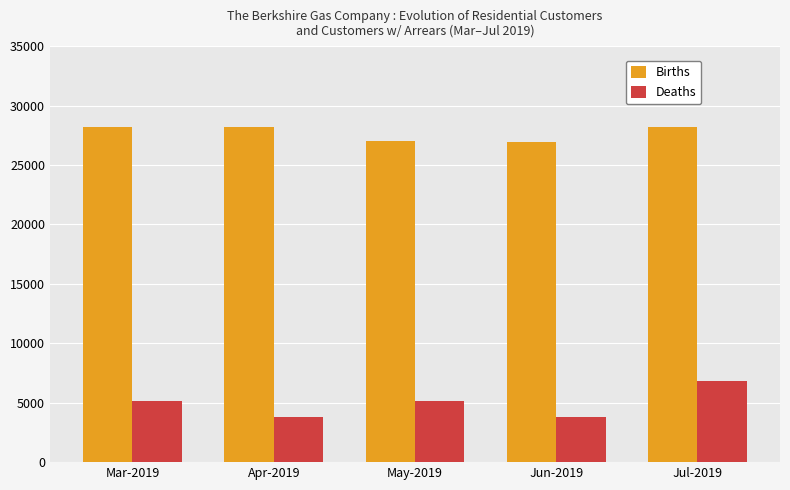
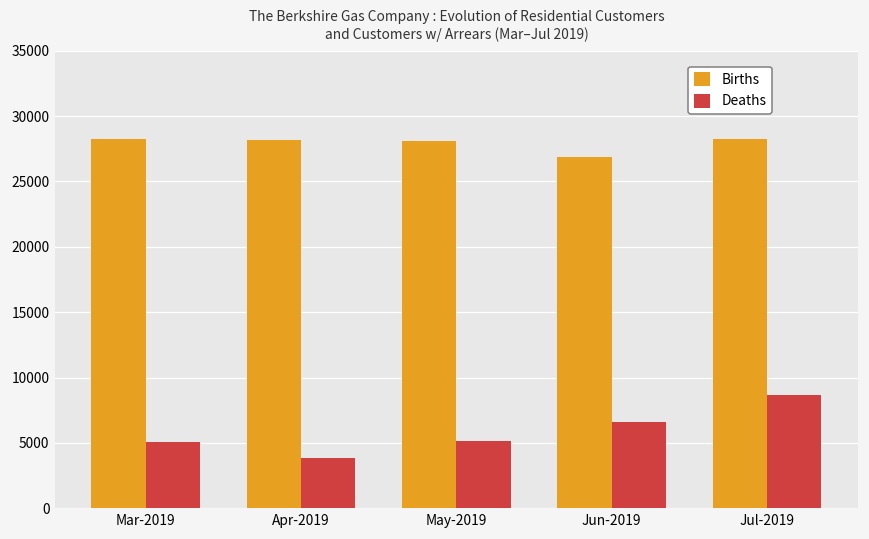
Births, May-2019: 27000 -> 28100
Deaths, Jun-2019: 3800 -> 6600
Deaths, Jul-2019: 6800 -> 8600
